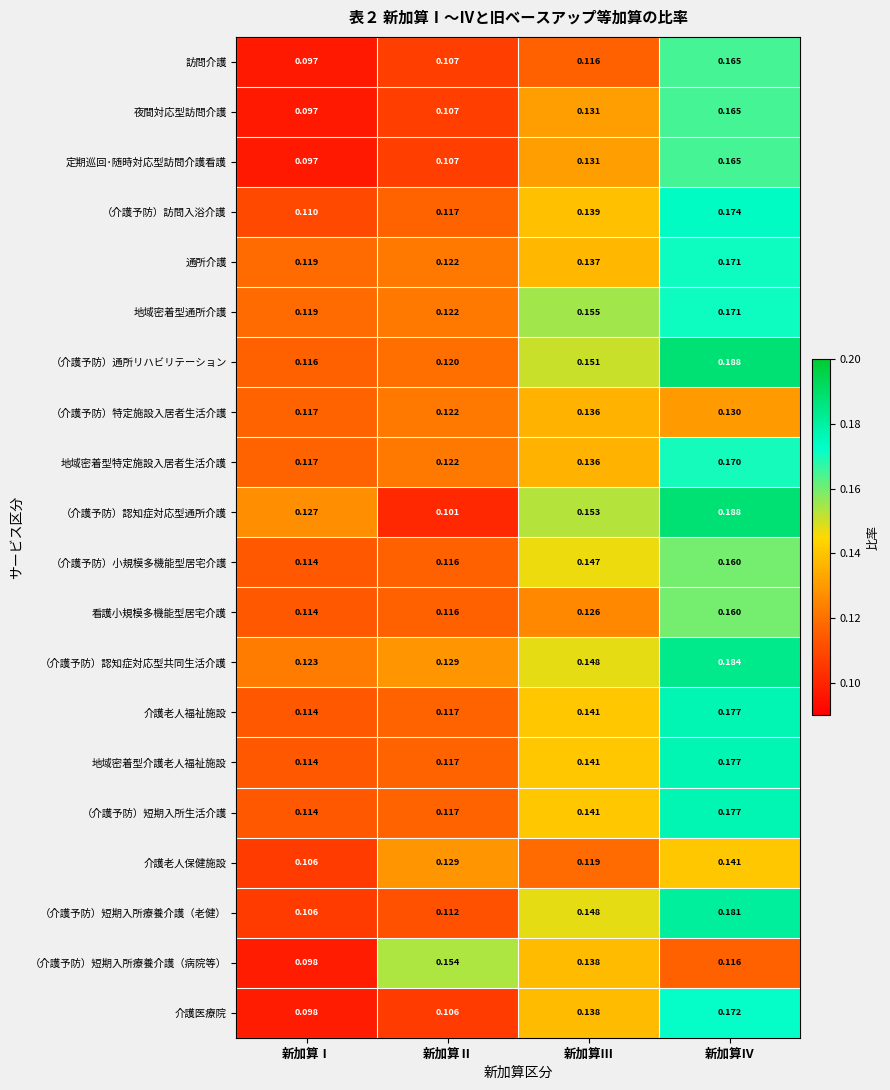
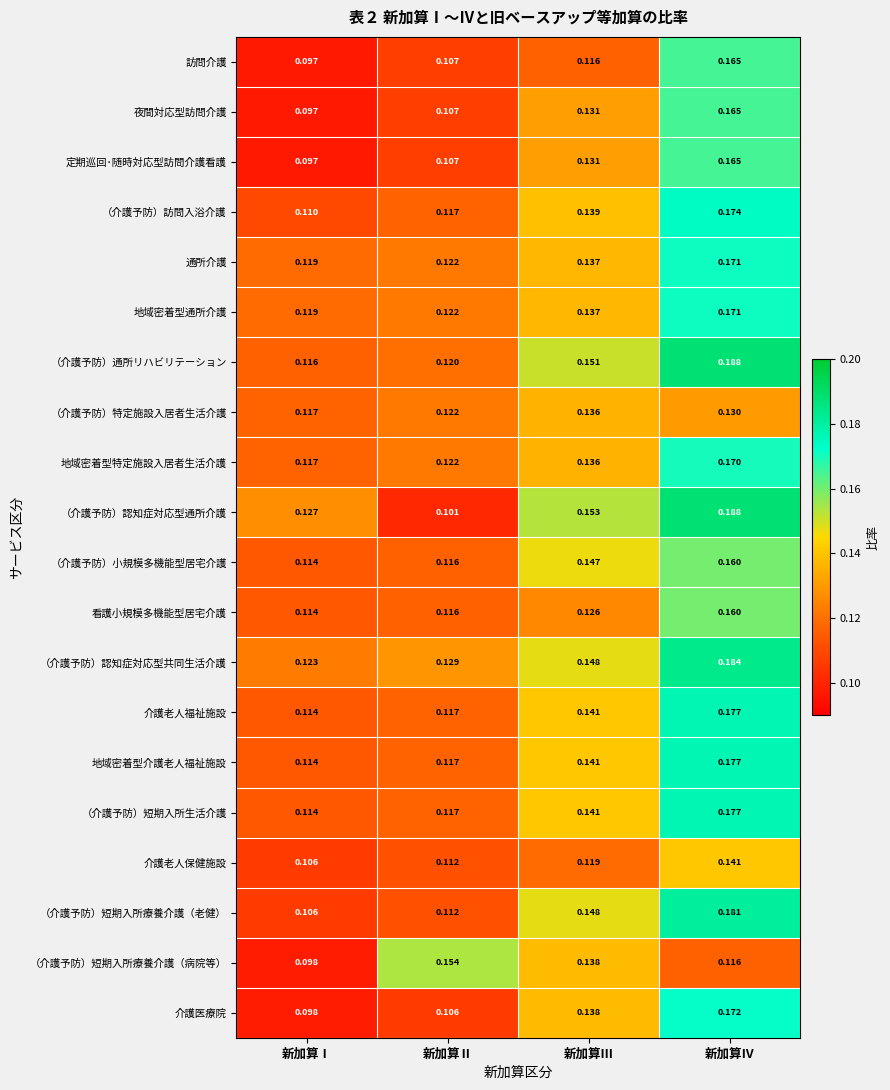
地域密着型通所介護, 新加算Ⅲ: 0.155 -> 0.137
介護老人保健施設, 新加算Ⅱ: 0.129 -> 0.112
